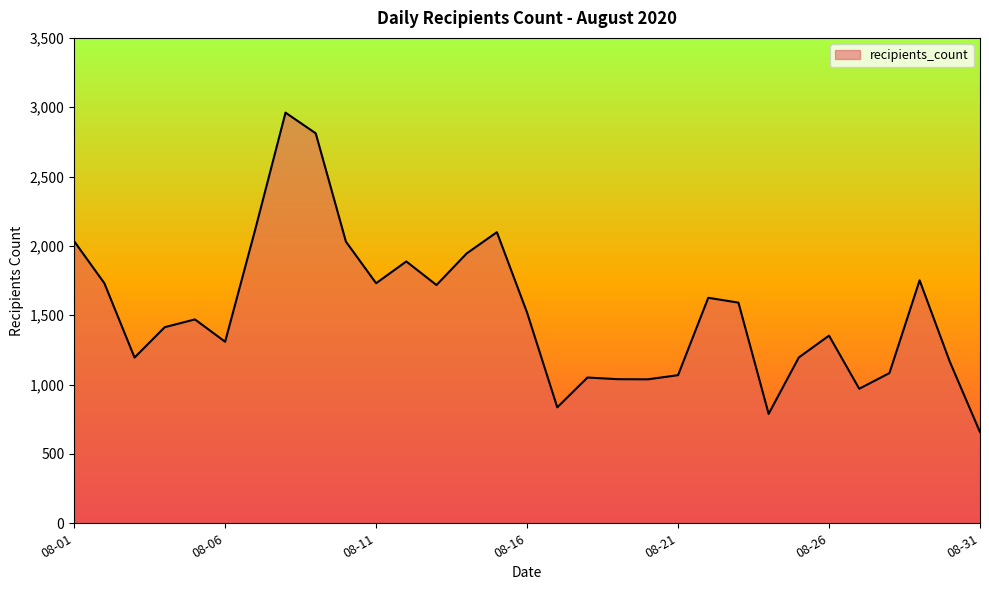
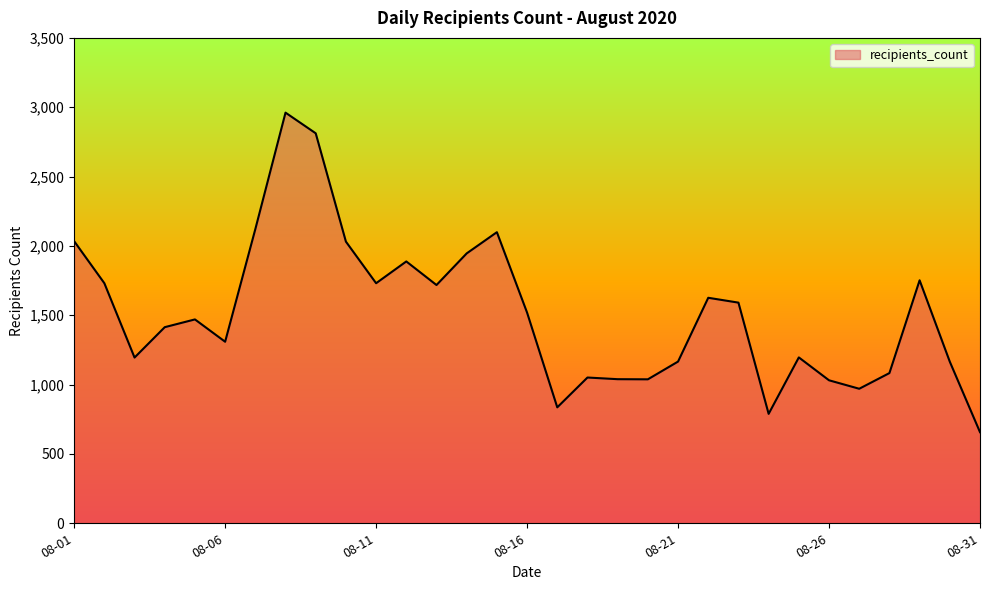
08-21: 1,070 -> 1,170
08-26: 1,350 -> 1,030
